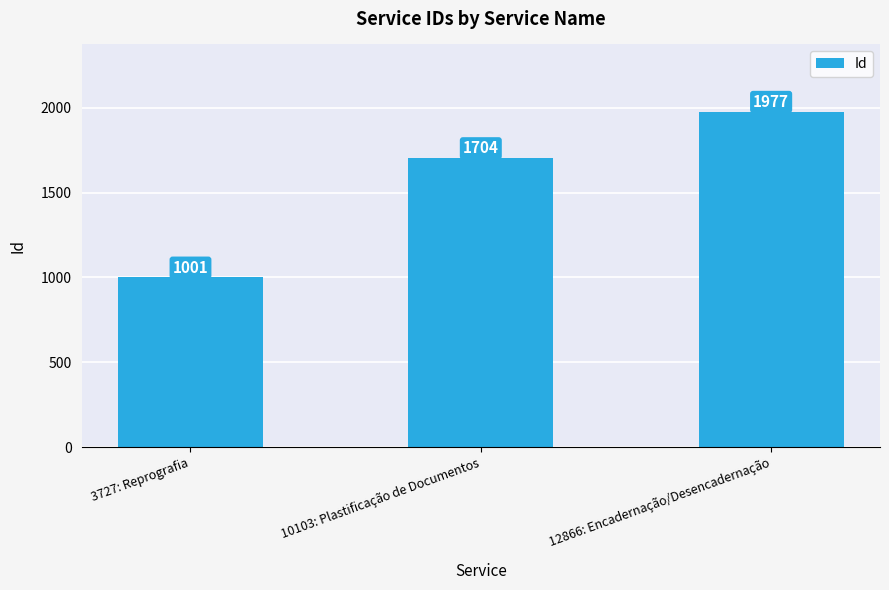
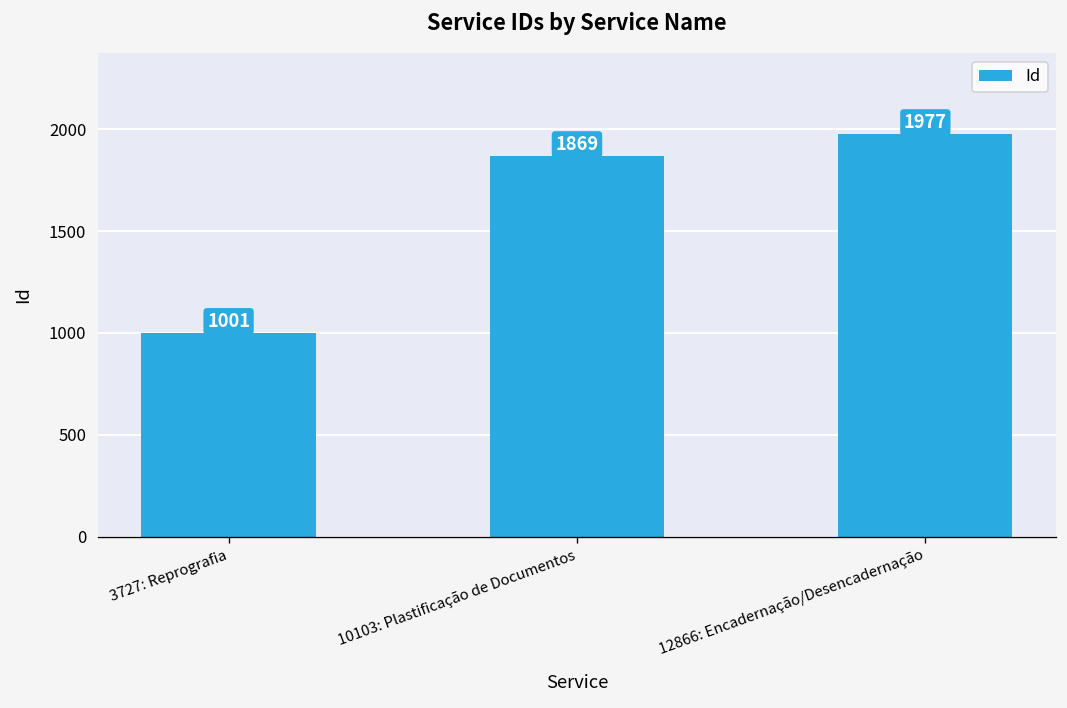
10103: Plastificação de Documentos: 1704 -> 1869
